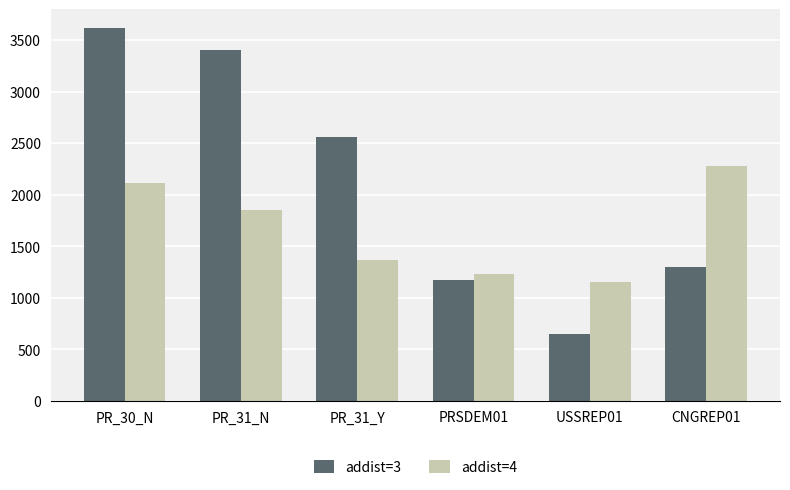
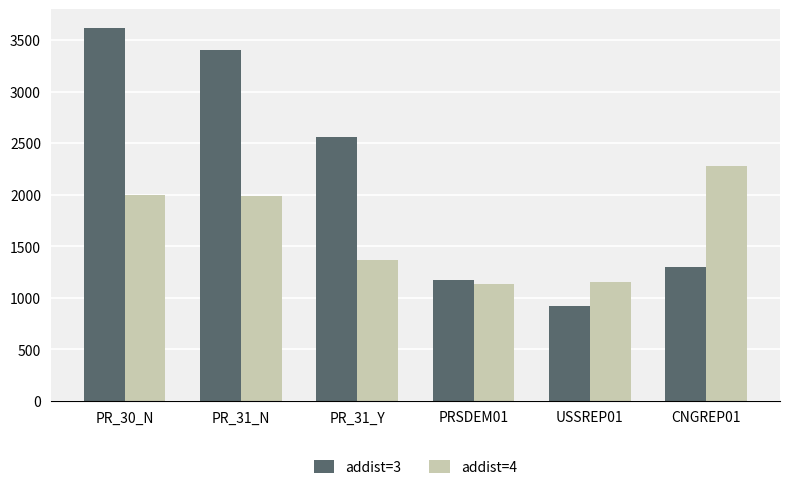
addist=4, PR_30_N: 2110 -> 2000
addist=4, PR_31_N: 1850 -> 1990
addist=4, PRSDEM01: 1230 -> 1140
addist=3, USSREP01: 650 -> 920
